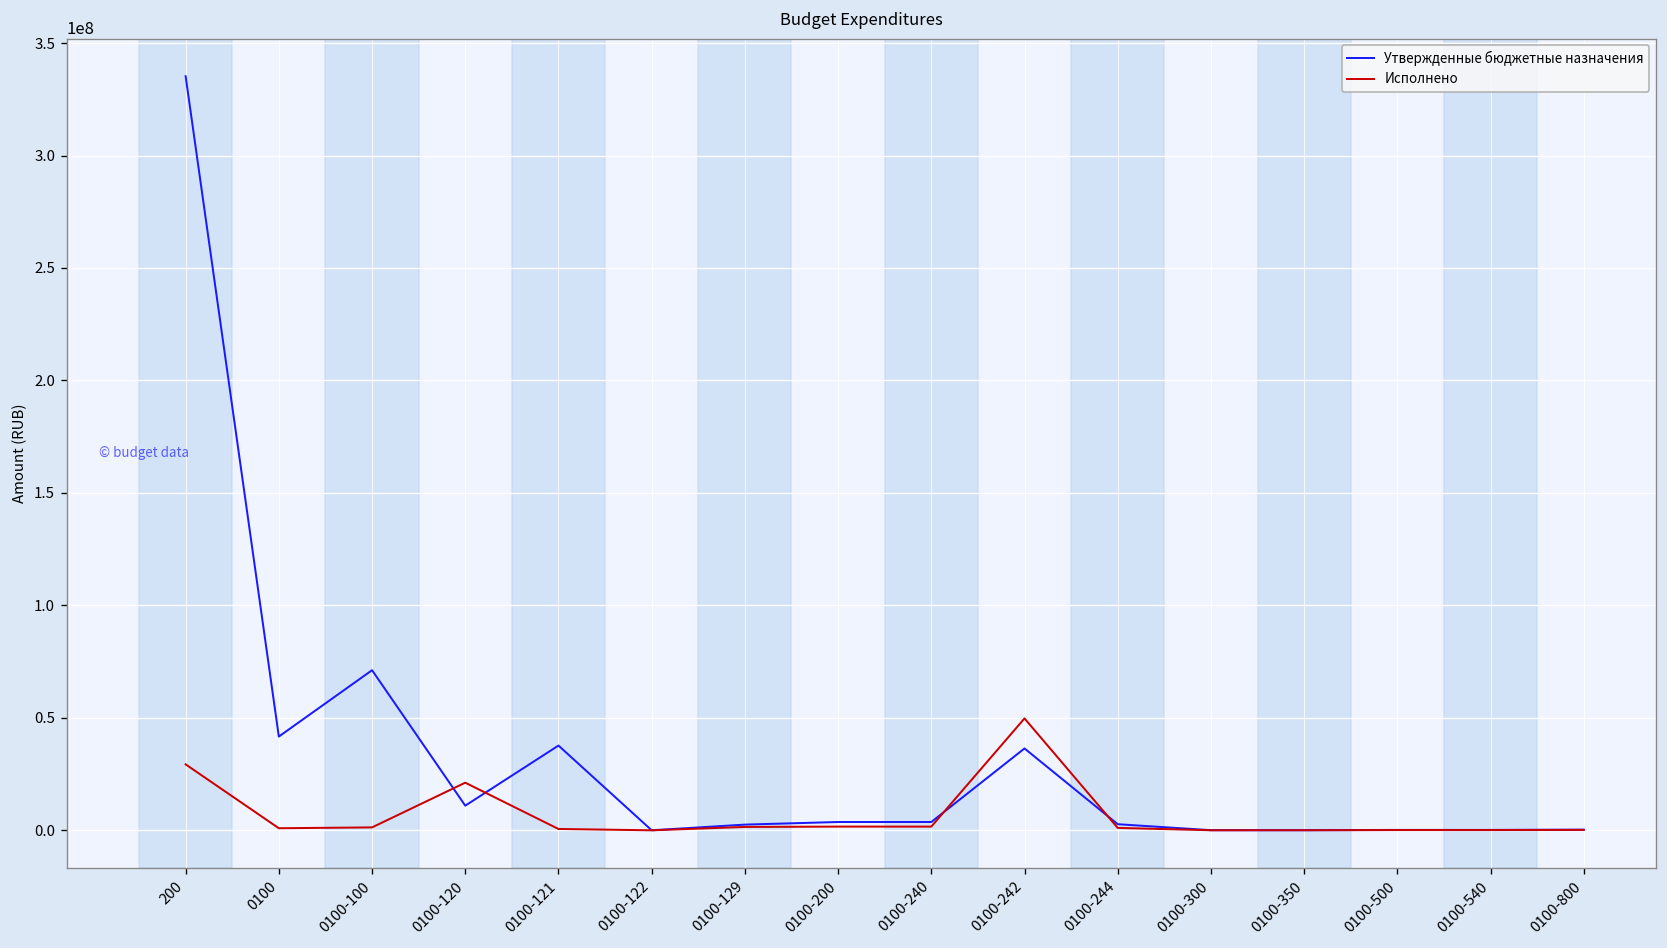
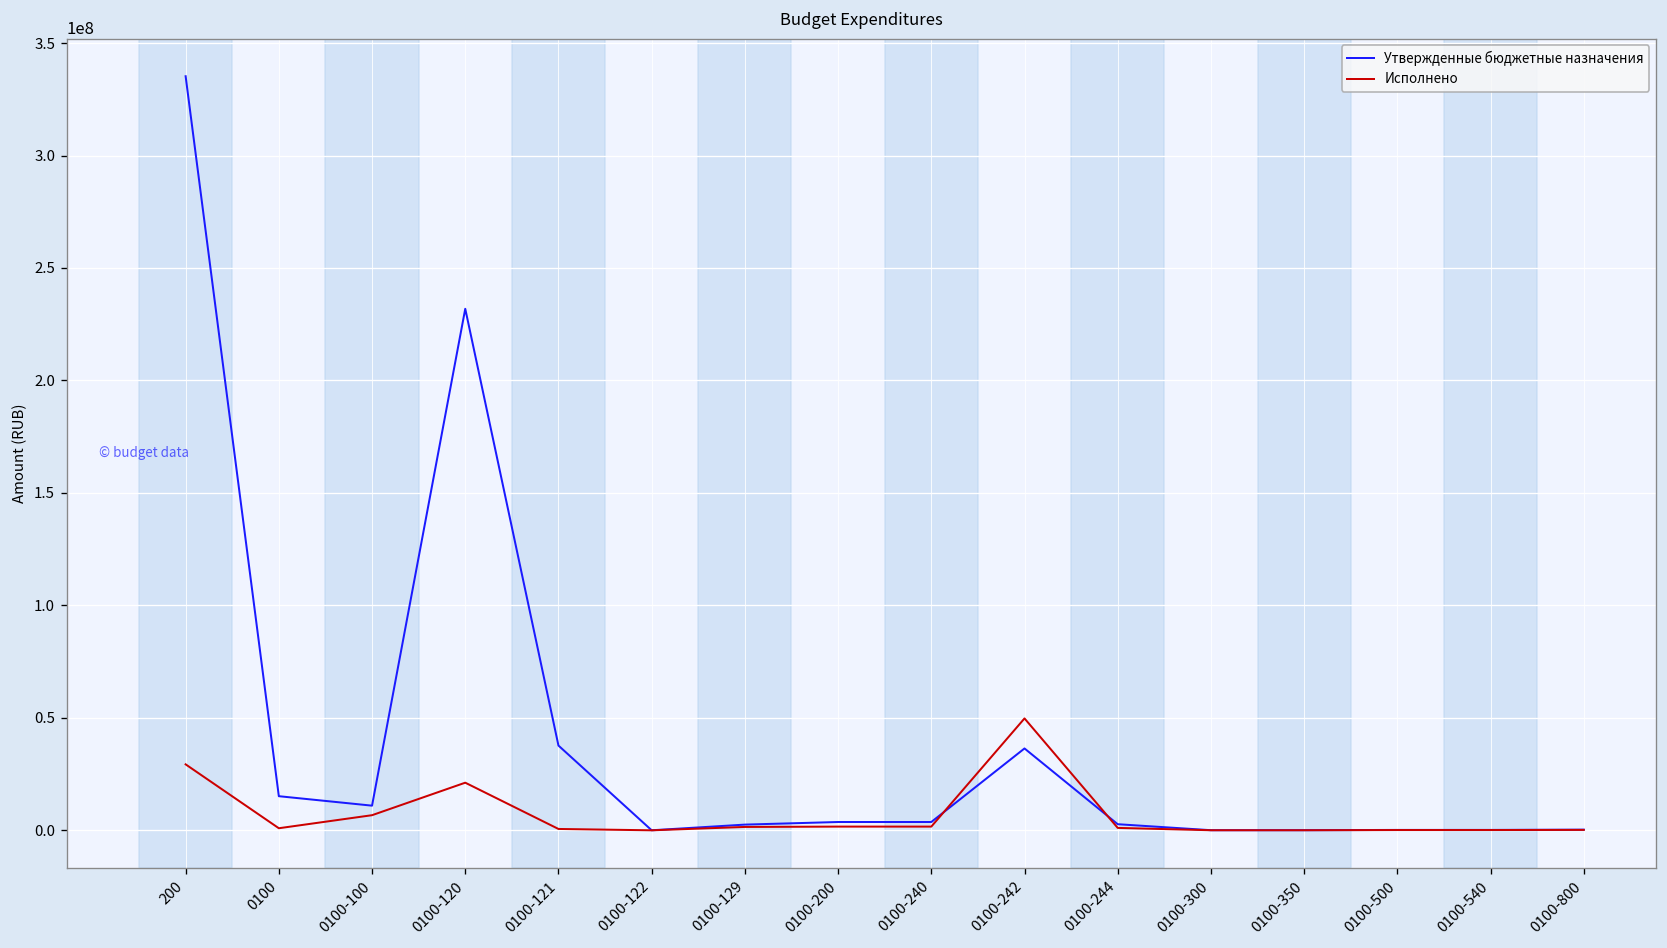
Утвержденные бюджетные назначения, 0100: 42000000 -> 15000000
Утвержденные бюджетные назначения, 0100-100: 71000000 -> 11000000
Исполнено, 0100-100: 1000000 -> 7000000
Утвержденные бюджетные назначения, 0100-120: 11000000 -> 232000000
